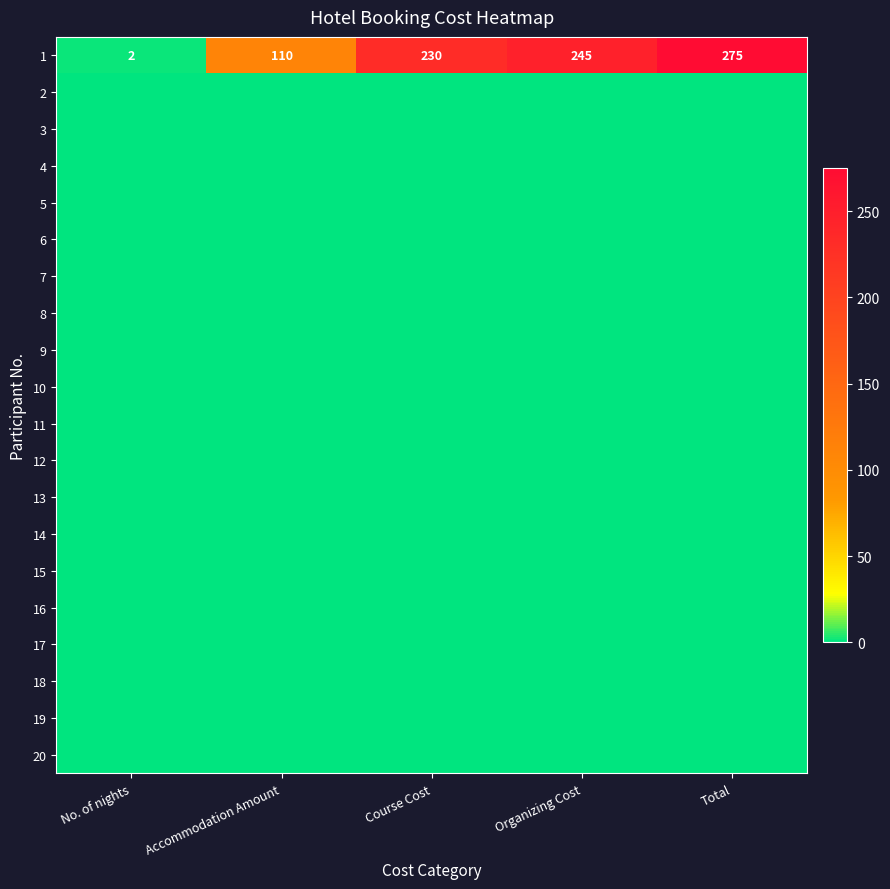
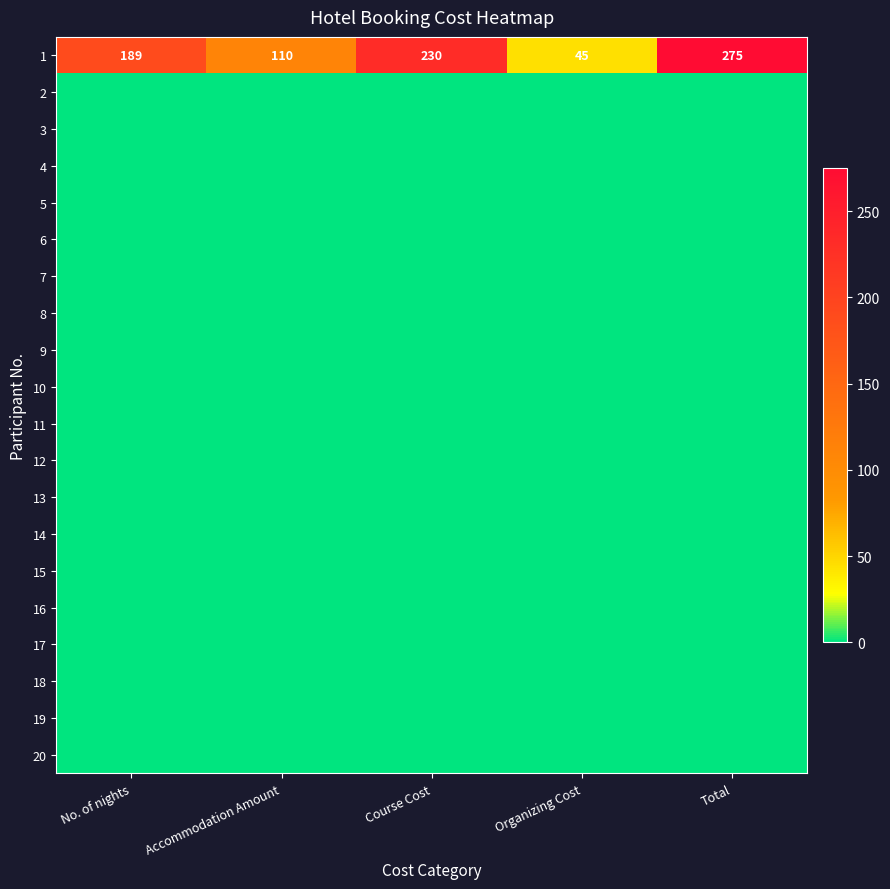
1, No. of nights: 2 -> 189
1, Organizing Cost: 245 -> 45
